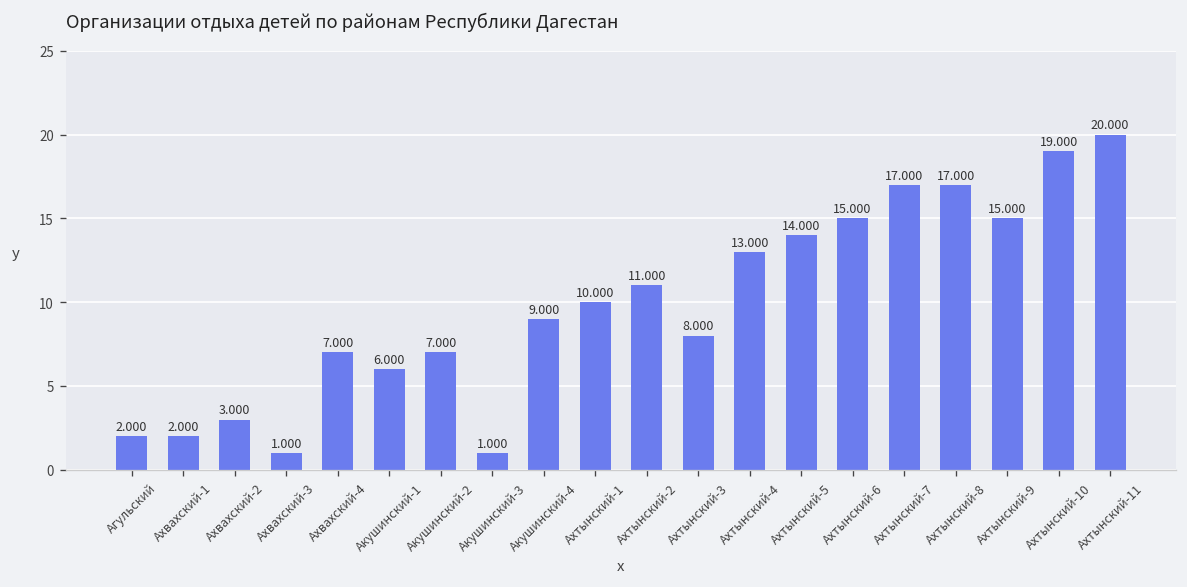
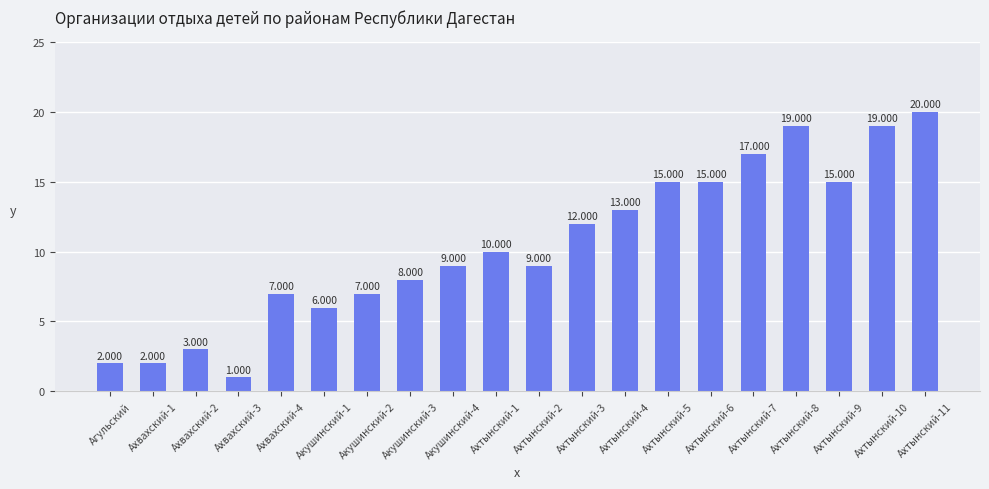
Акушинский-3: 1.000 -> 8.000
Ахтынский-2: 11.000 -> 9.000
Ахтынский-3: 8.000 -> 12.000
Ахтынский-5: 14.000 -> 15.000
Ахтынский-8: 17.000 -> 19.000
